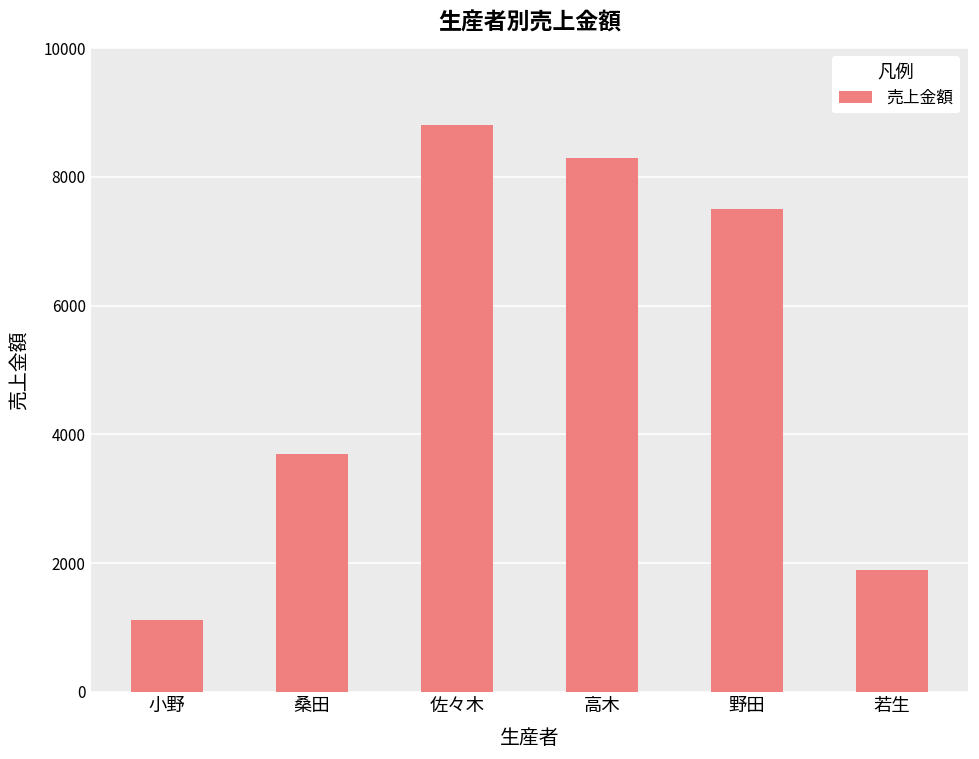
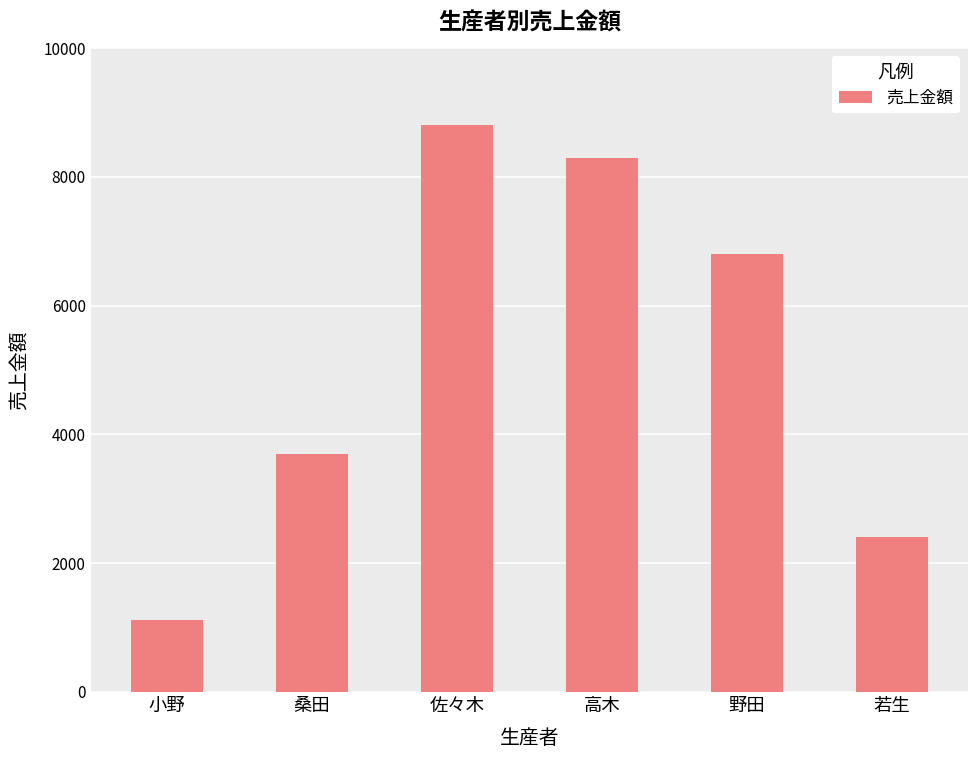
野田: 7500 -> 6800
若生: 1900 -> 2400
